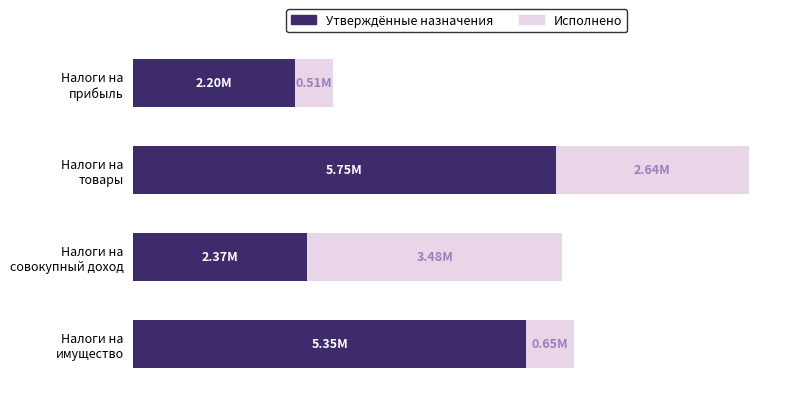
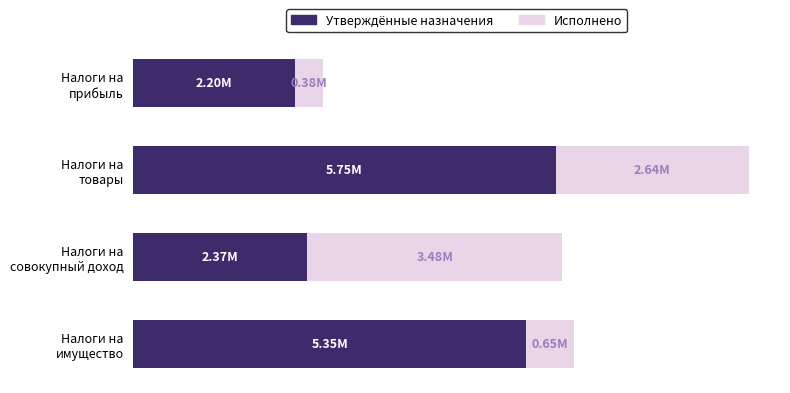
Исполнено, Налоги на прибыль: 0.51M -> 0.38M
